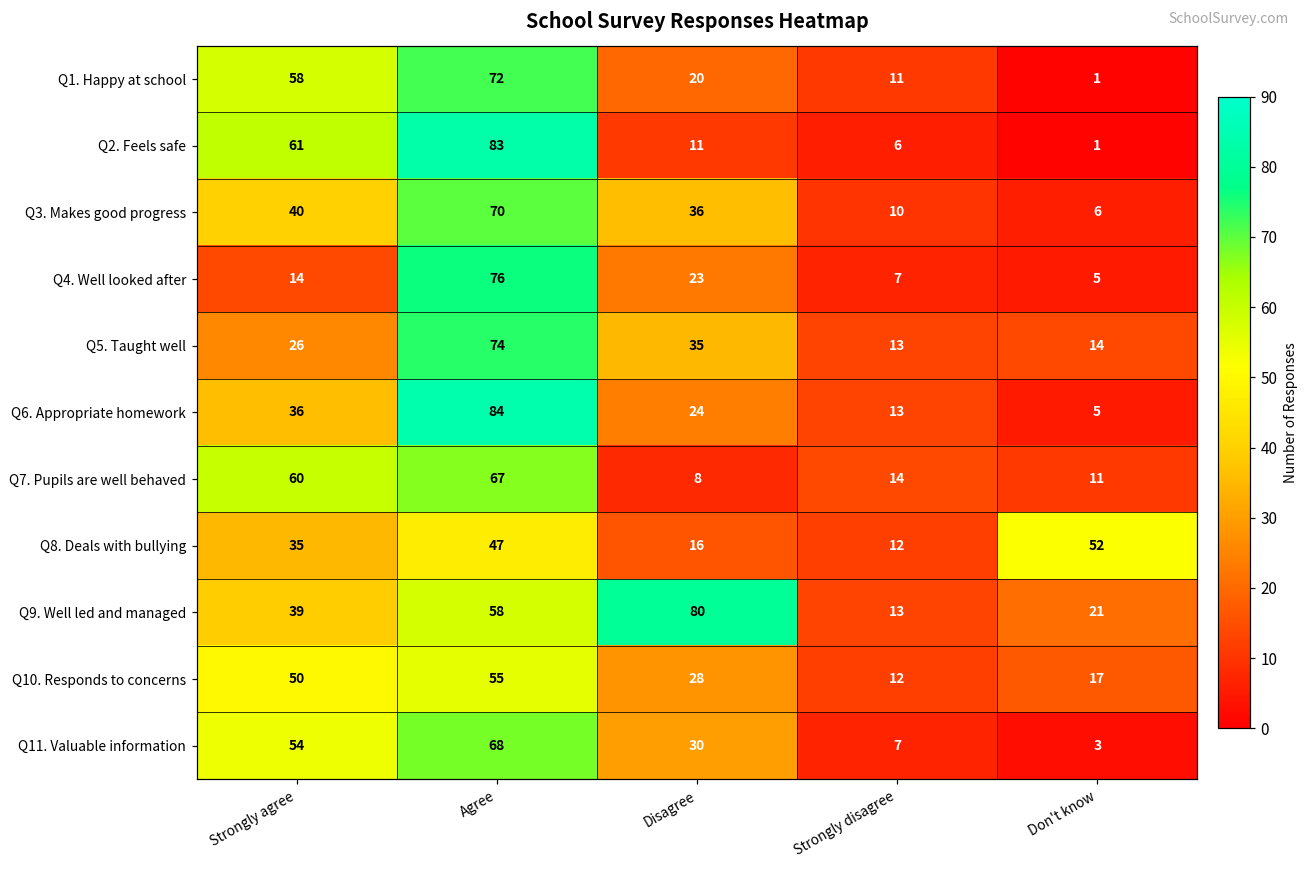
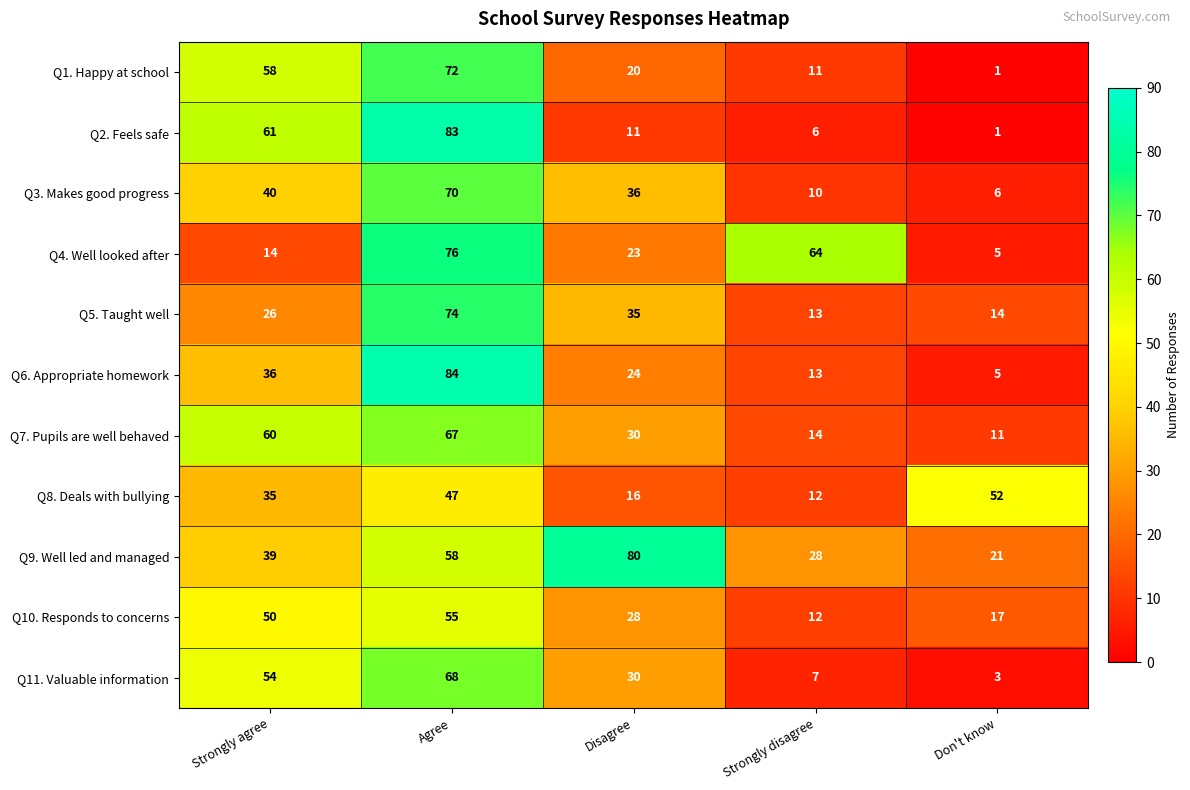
Q4. Well looked after, Strongly disagree: 7 -> 64
Q7. Pupils are well behaved, Disagree: 8 -> 30
Q9. Well led and managed, Strongly disagree: 13 -> 28
